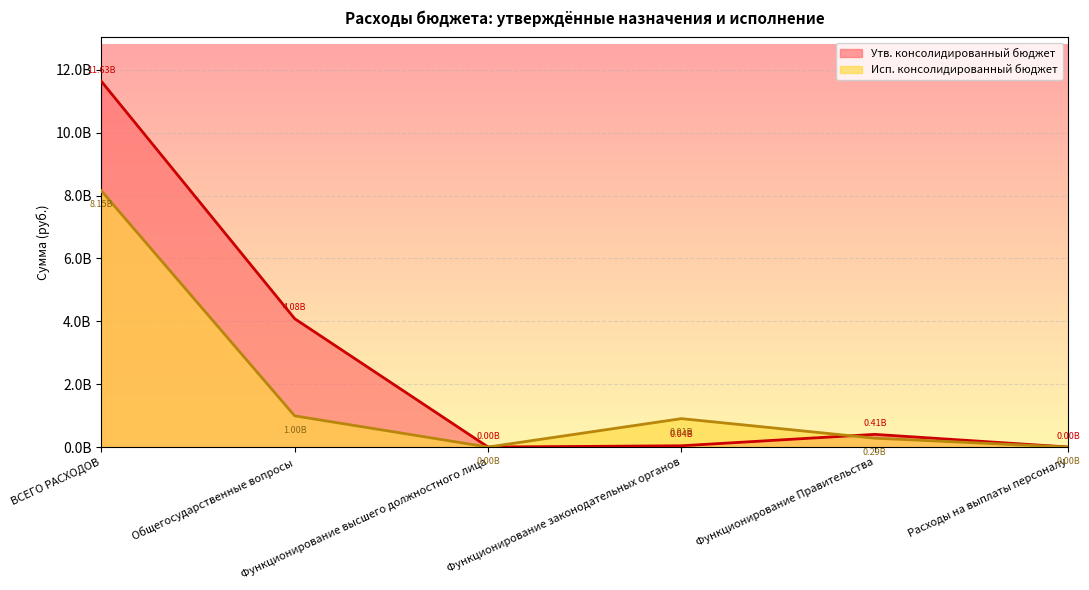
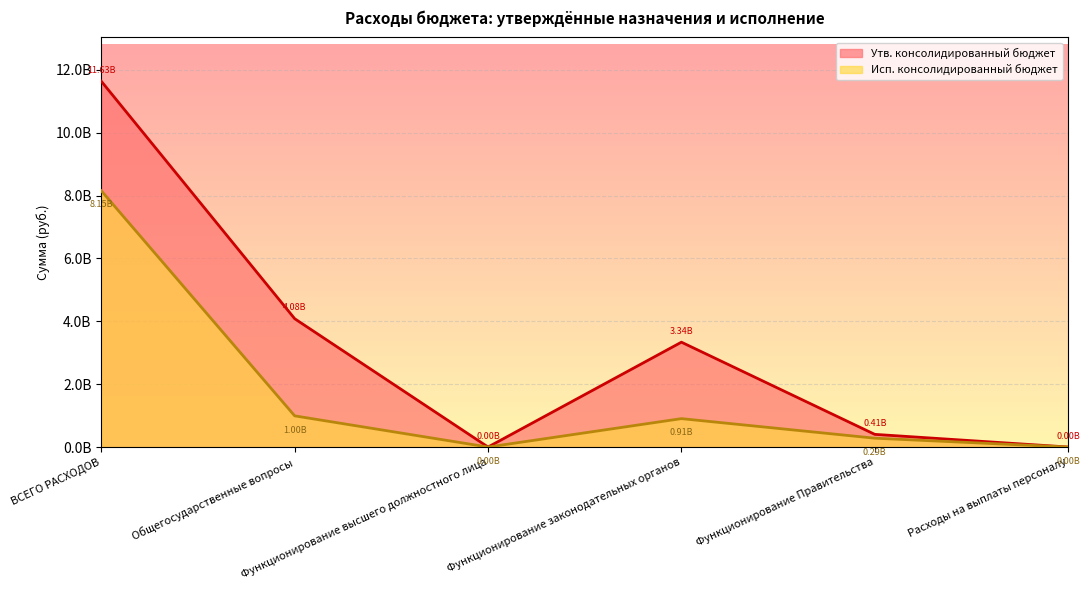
Утв. консолидированный бюджет, Функционирование законодательных органов: 0.04B -> 3.34B
